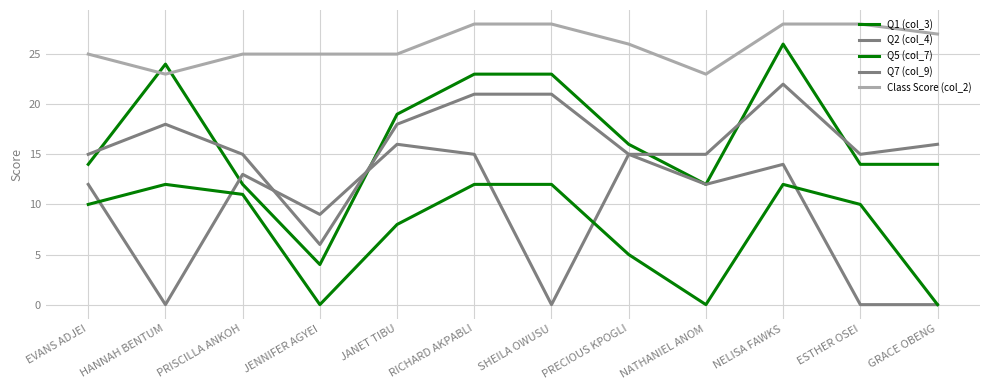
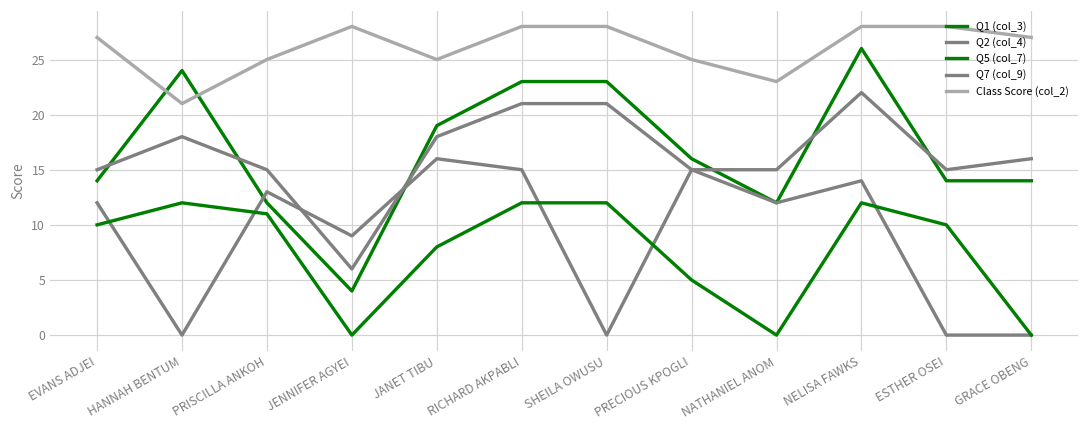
Class Score (col_2), EVANS ADJEI: 25 -> 27
Class Score (col_2), HANNAH BENTUM: 23 -> 21
Class Score (col_2), JENNIFER AGYEI: 25 -> 28
Class Score (col_2), PRECIOUS KPOGLI: 26 -> 25
